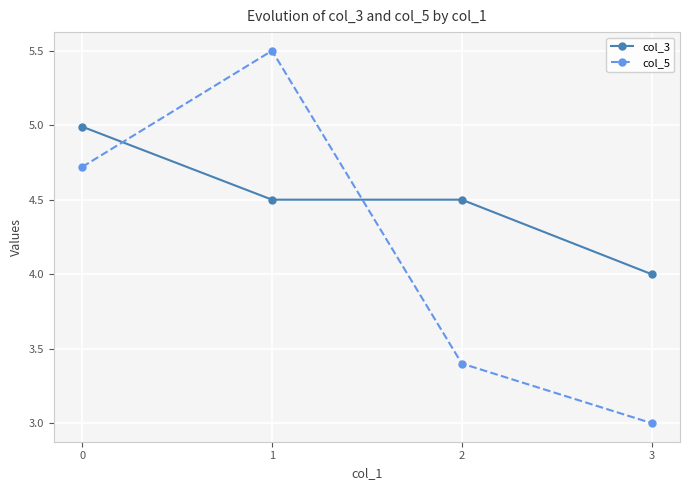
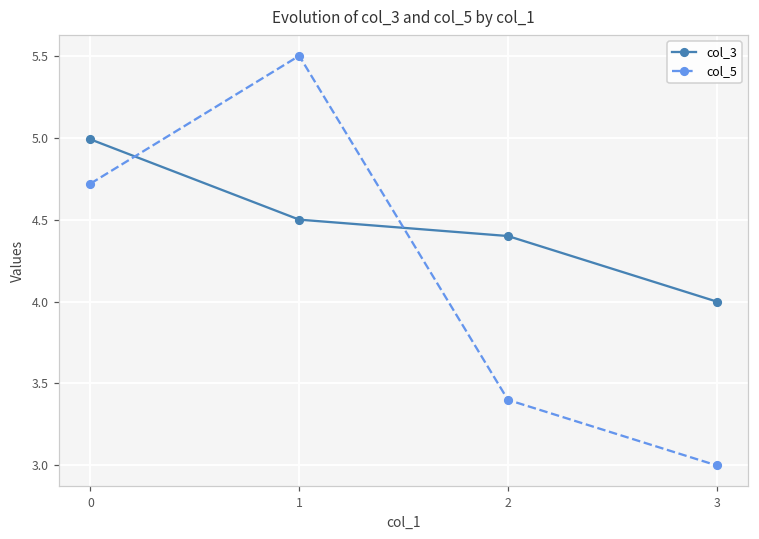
col_3, 2: 4.5 -> 4.4
